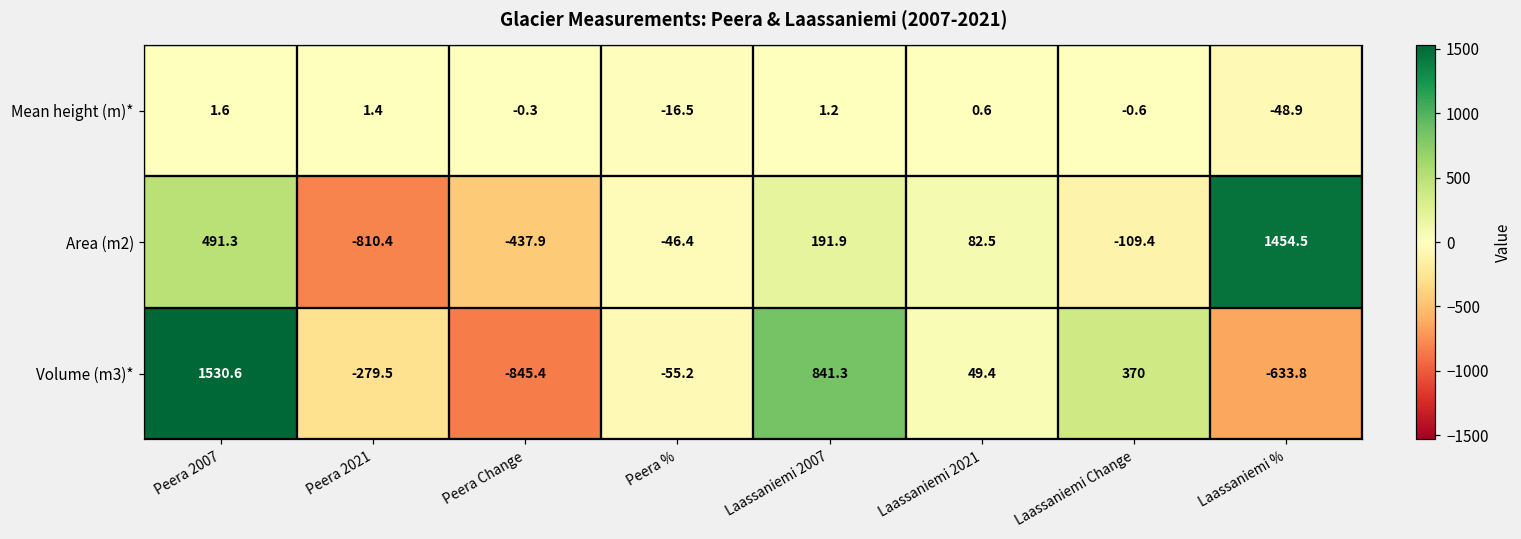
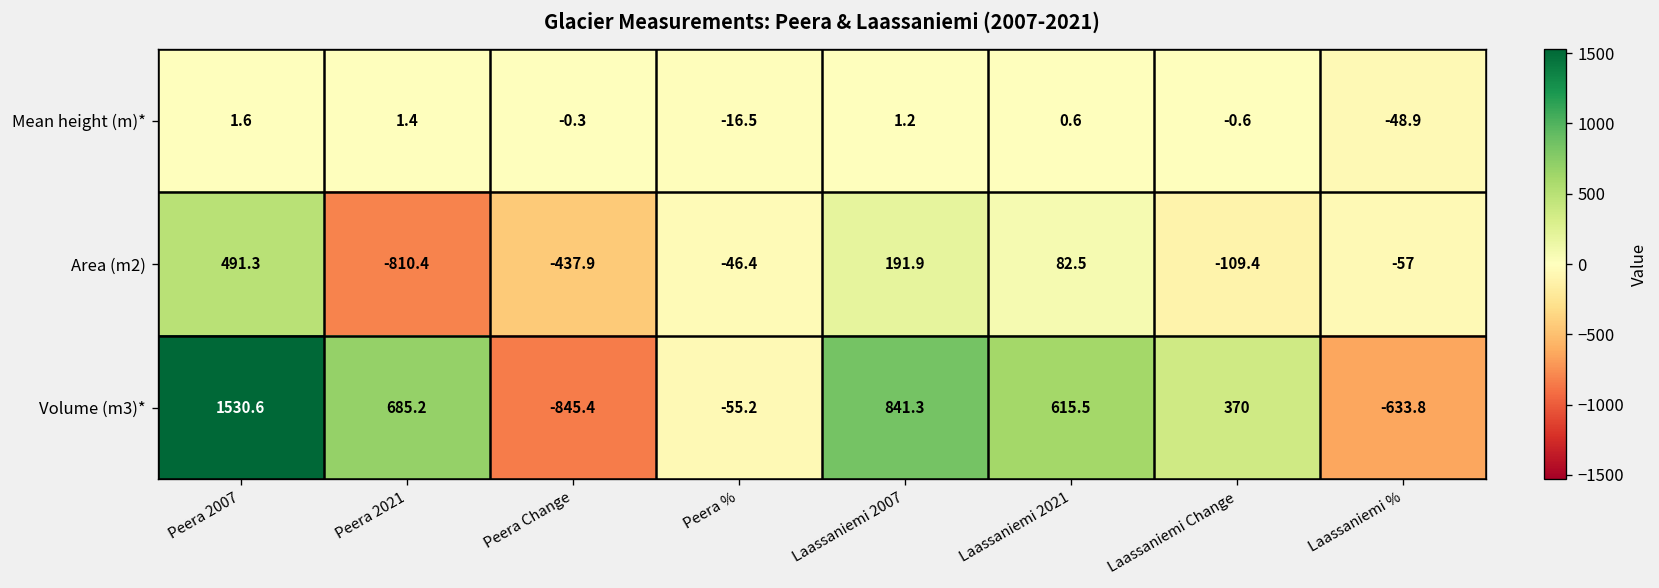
Area (m2), Laassaniemi %: 1454.5 -> -57
Volume (m3)*, Peera 2021: -279.5 -> 685.2
Volume (m3)*, Laassaniemi 2021: 49.4 -> 615.5
